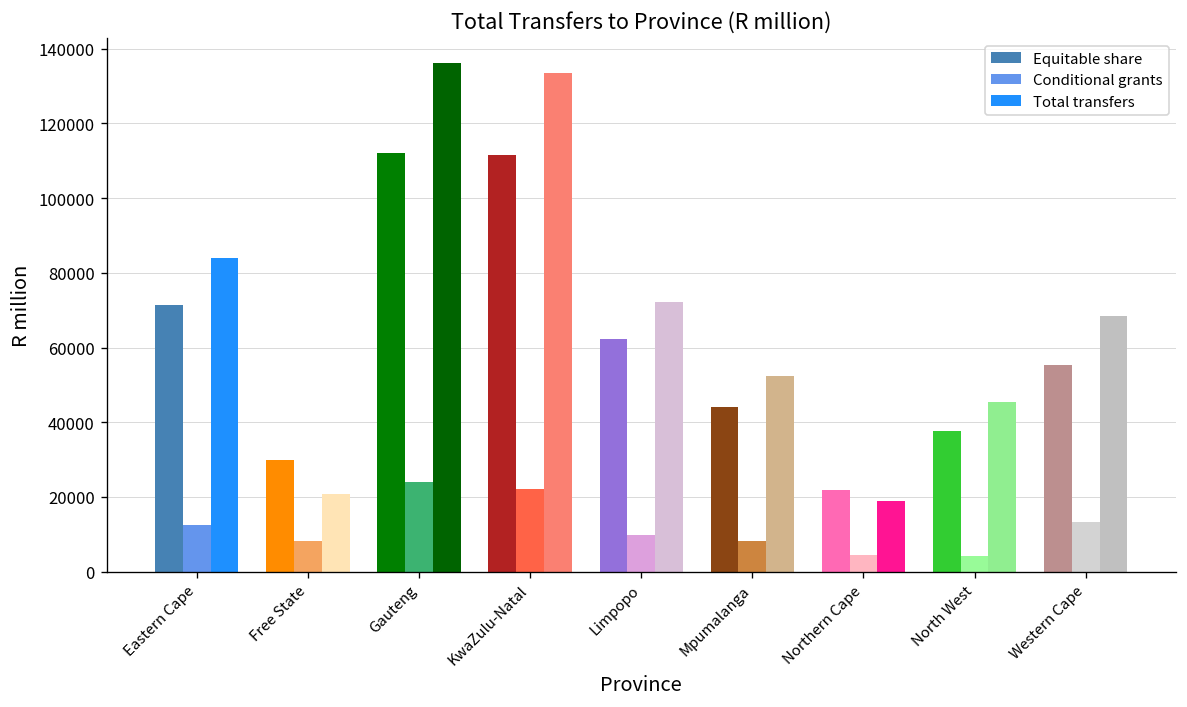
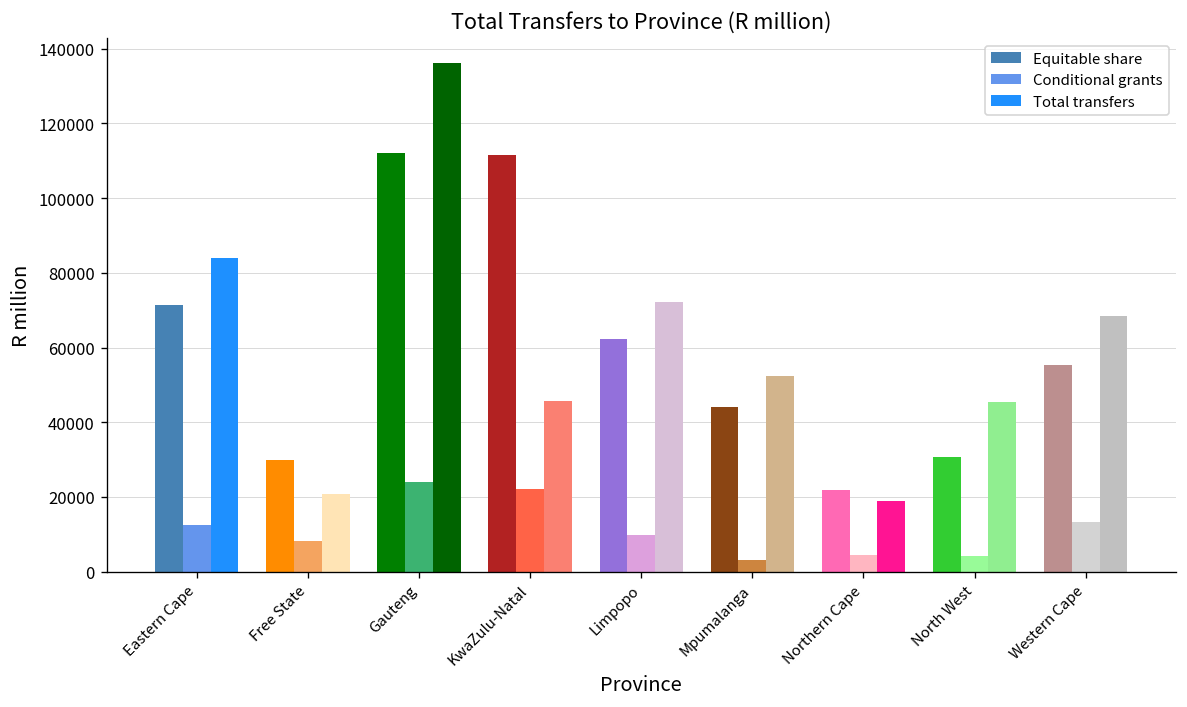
Total transfers, KwaZulu-Natal: 133000 -> 46000
Conditional grants, Mpumalanga: 8000 -> 3000
Equitable share, North West: 38000 -> 31000
